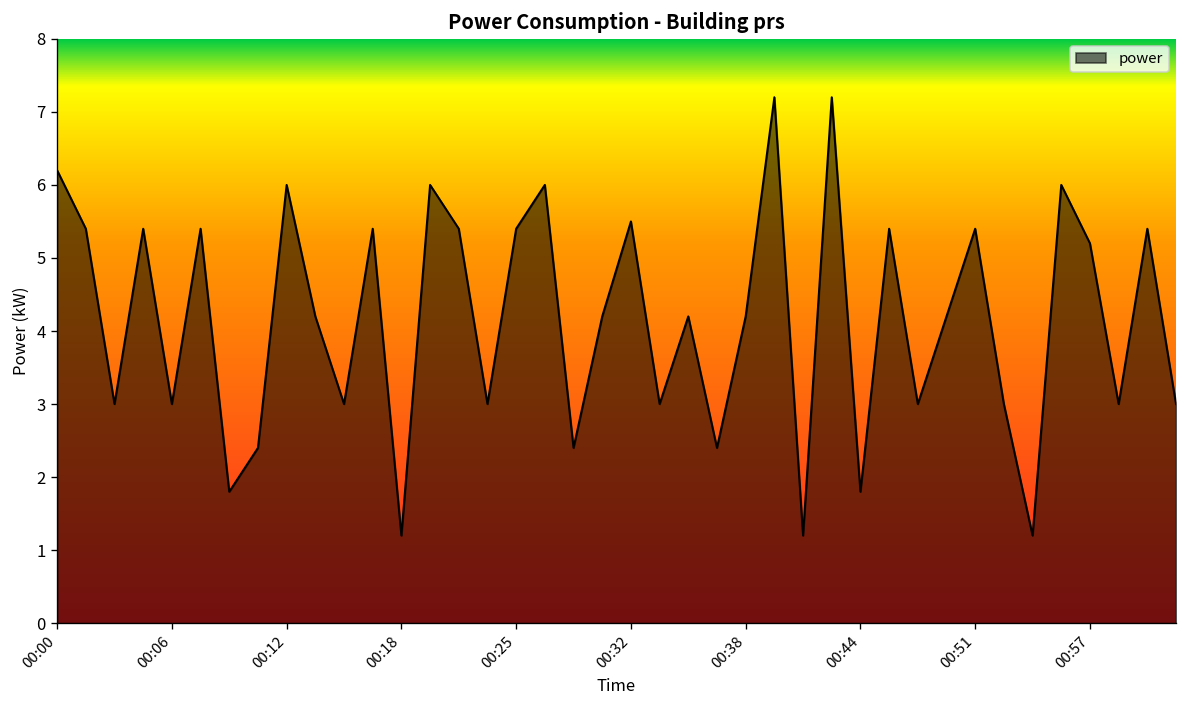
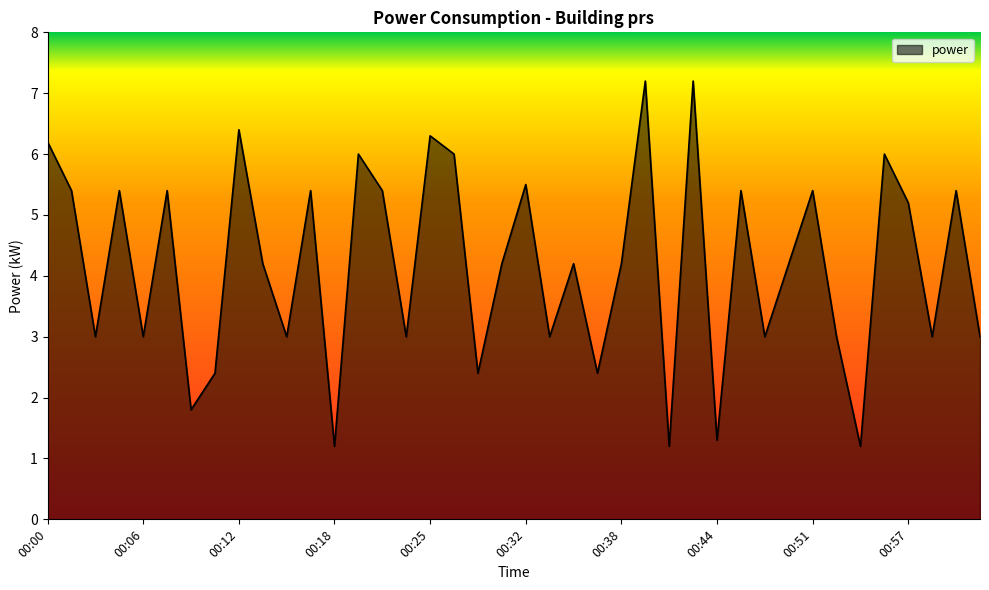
00:12: 6.0 -> 6.4
00:25: 5.4 -> 6.3
00:44: 1.8 -> 1.3
